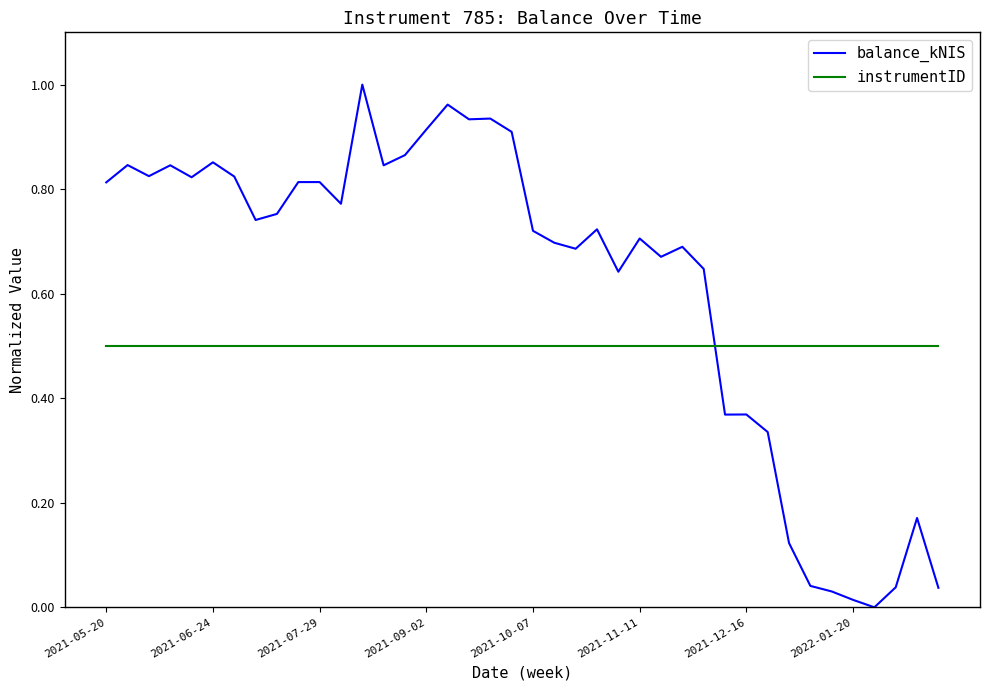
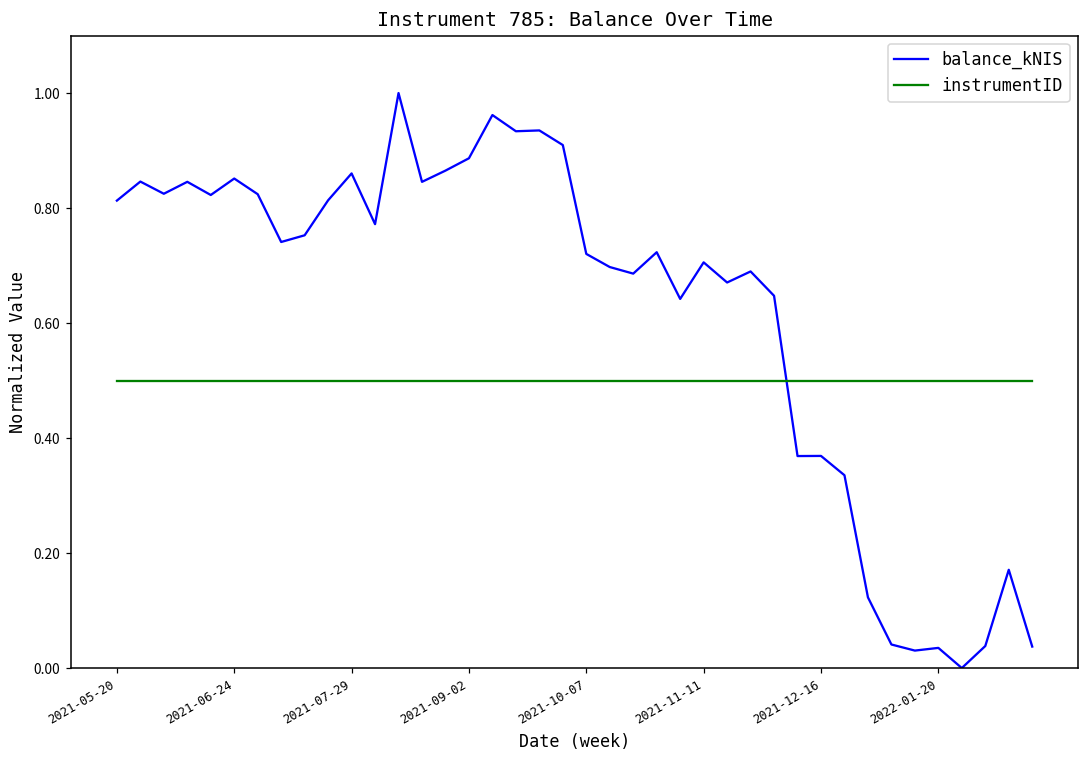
balance_kNIS, 2021-07-29: 0.81 -> 0.86
balance_kNIS, 2021-09-02: 0.91 -> 0.89
balance_kNIS, 2022-01-20: 0.01 -> 0.04
